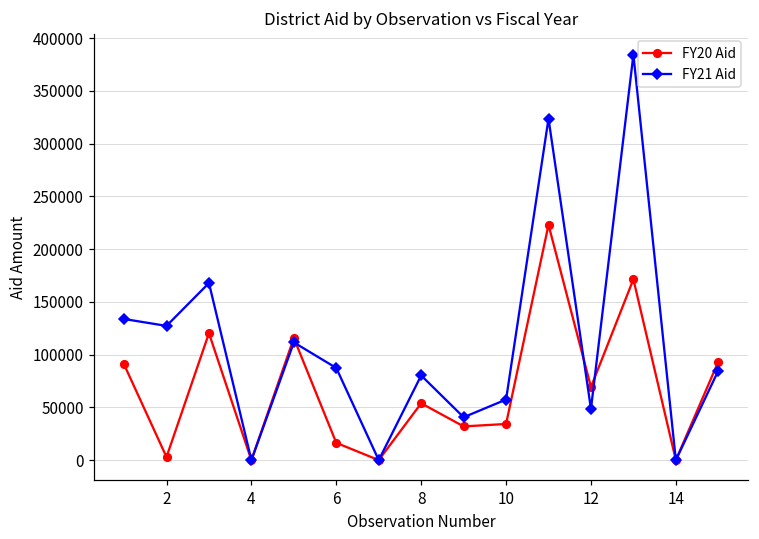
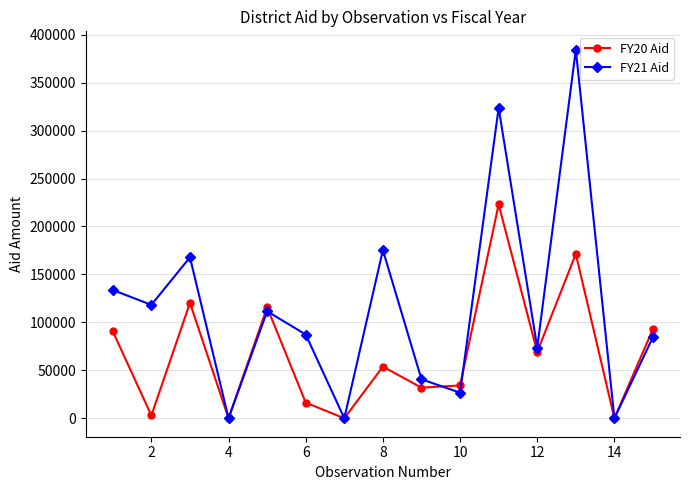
FY21 Aid, 2: 130000 -> 120000
FY21 Aid, 8: 80000 -> 180000
FY21 Aid, 10: 60000 -> 30000
FY21 Aid, 12: 50000 -> 70000
